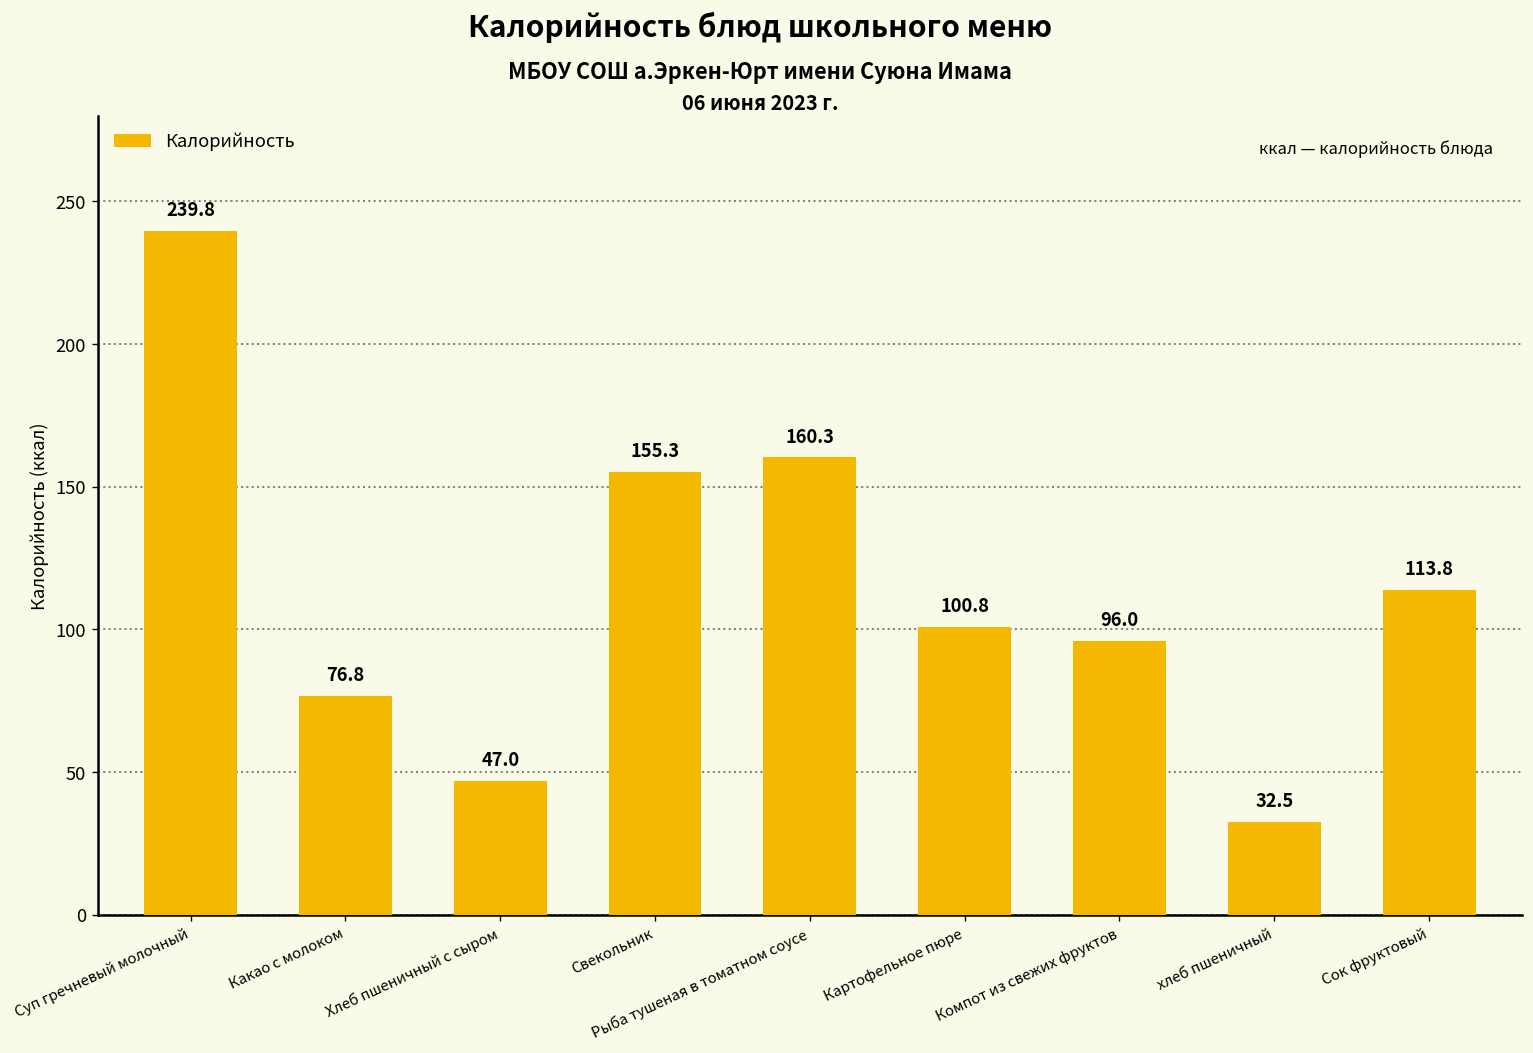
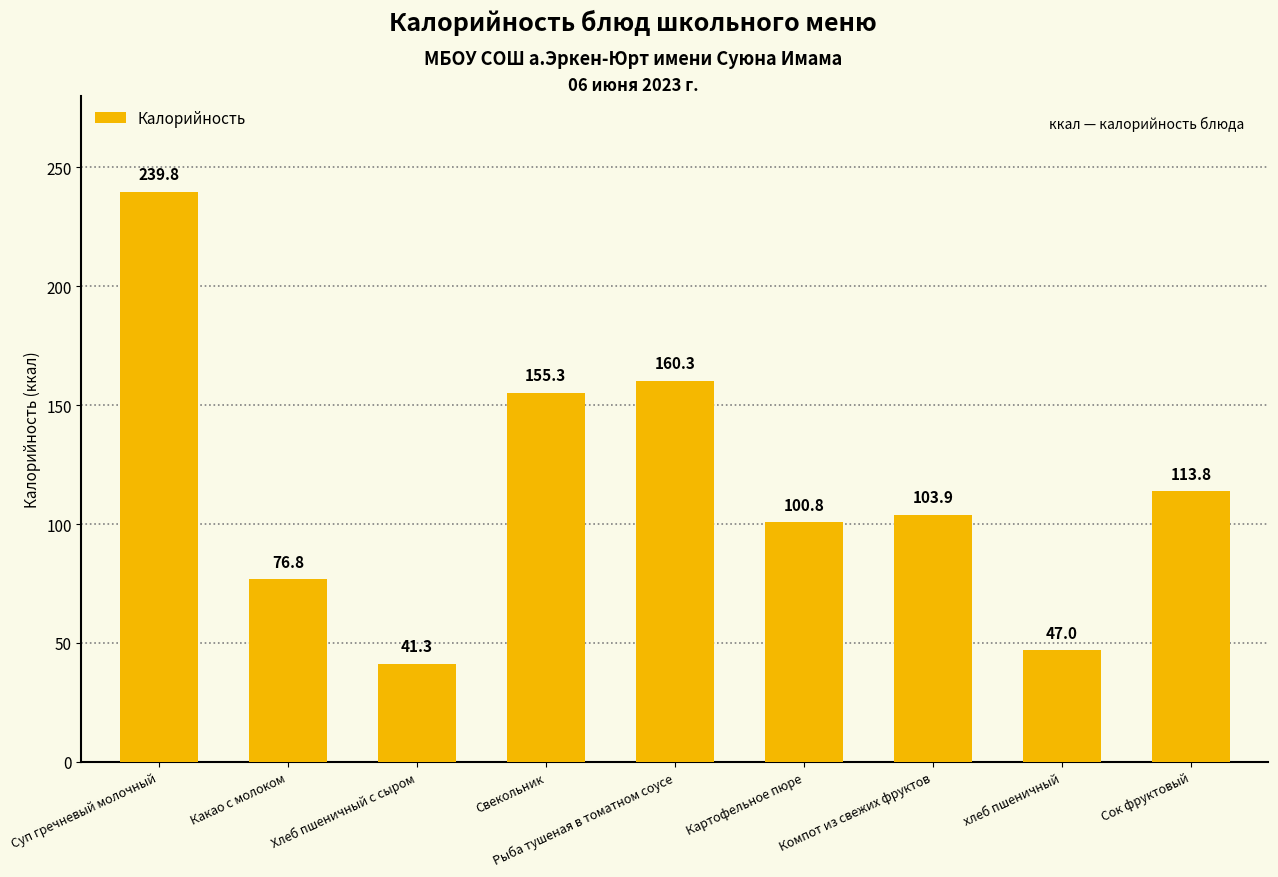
Хлеб пшеничный с сыром: 47.0 -> 41.3
Компот из свежих фруктов: 96.0 -> 103.9
хлеб пшеничный: 32.5 -> 47.0
